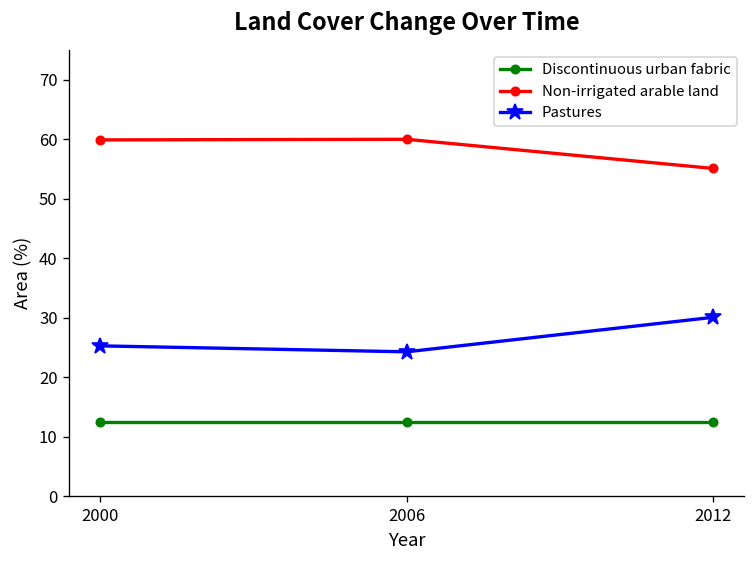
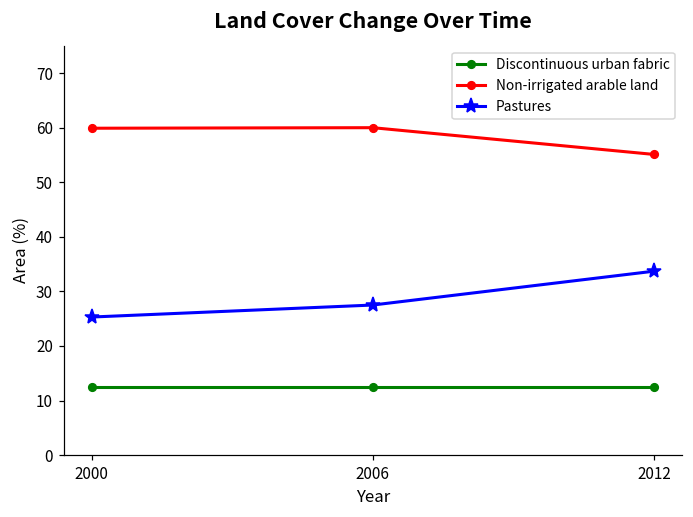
Pastures, 2006: 24 -> 28
Pastures, 2012: 30 -> 34
